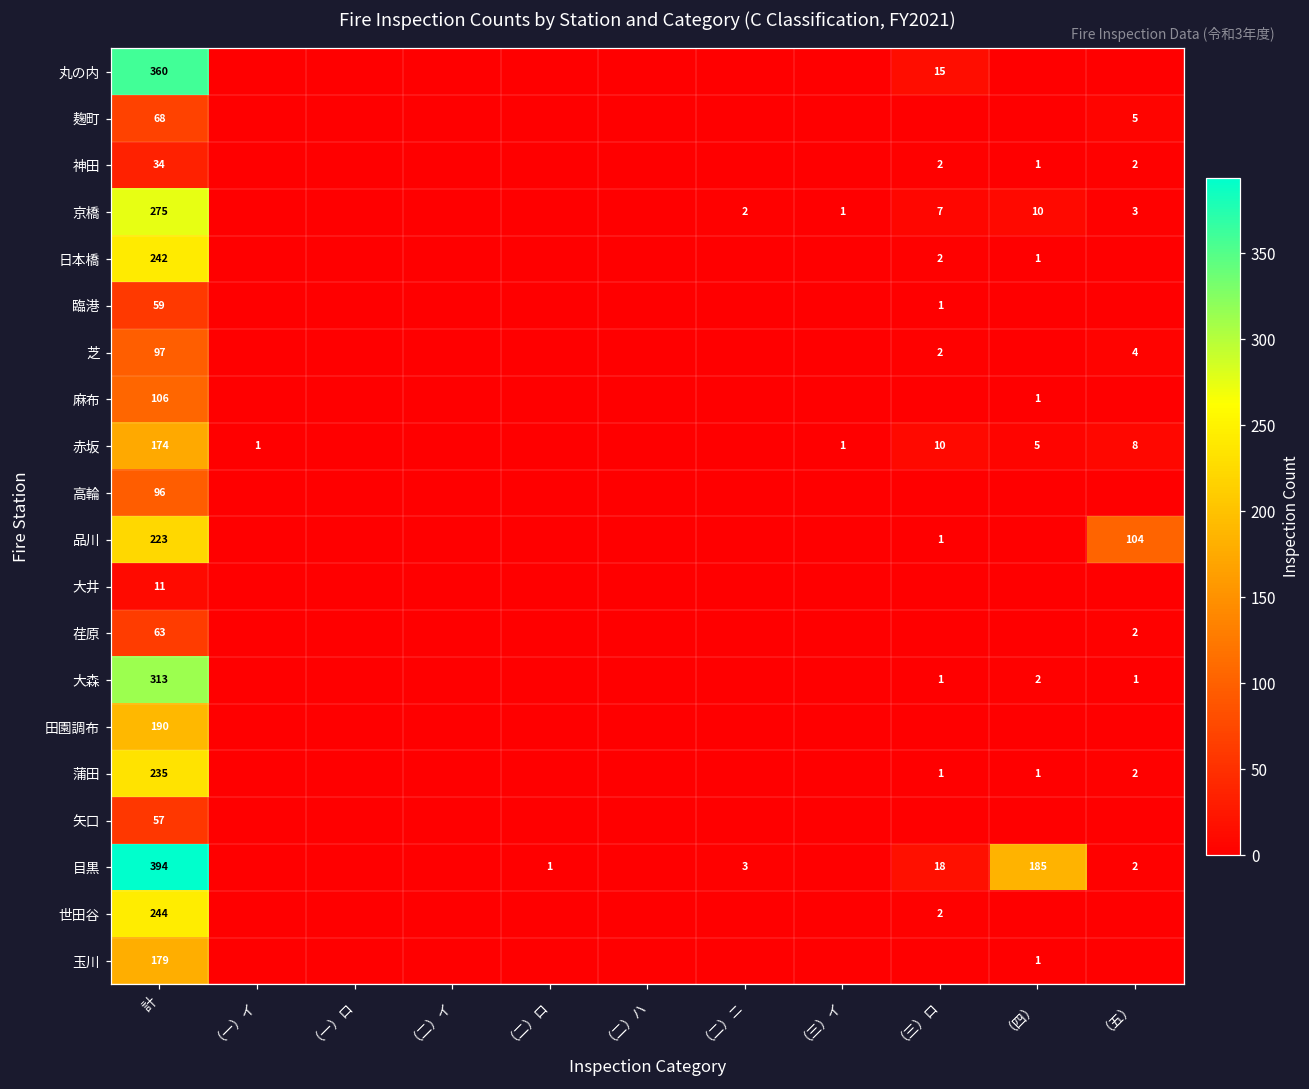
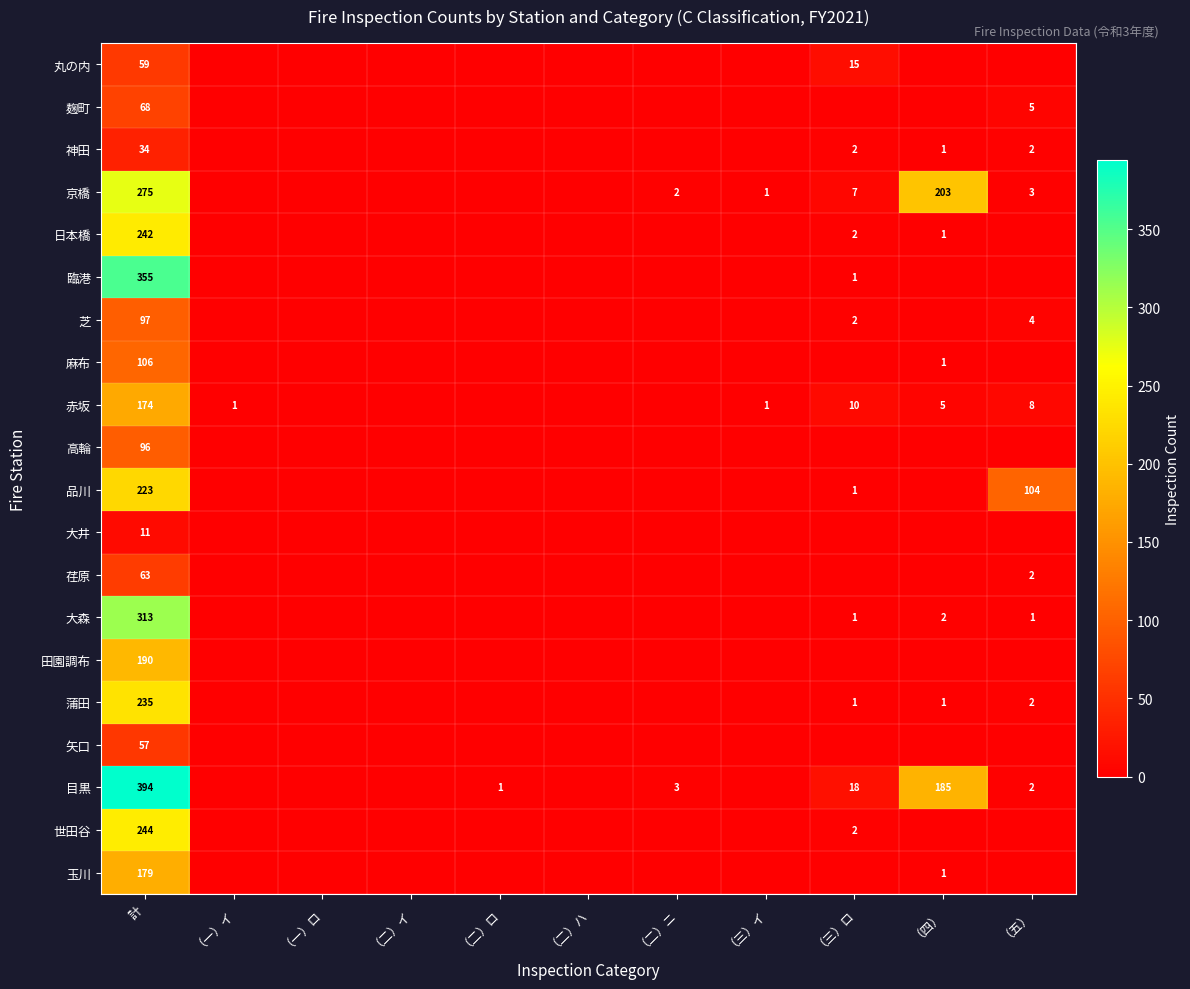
丸の内, 計: 360 -> 59
京橋, （四）: 10 -> 203
臨港, 計: 59 -> 355
